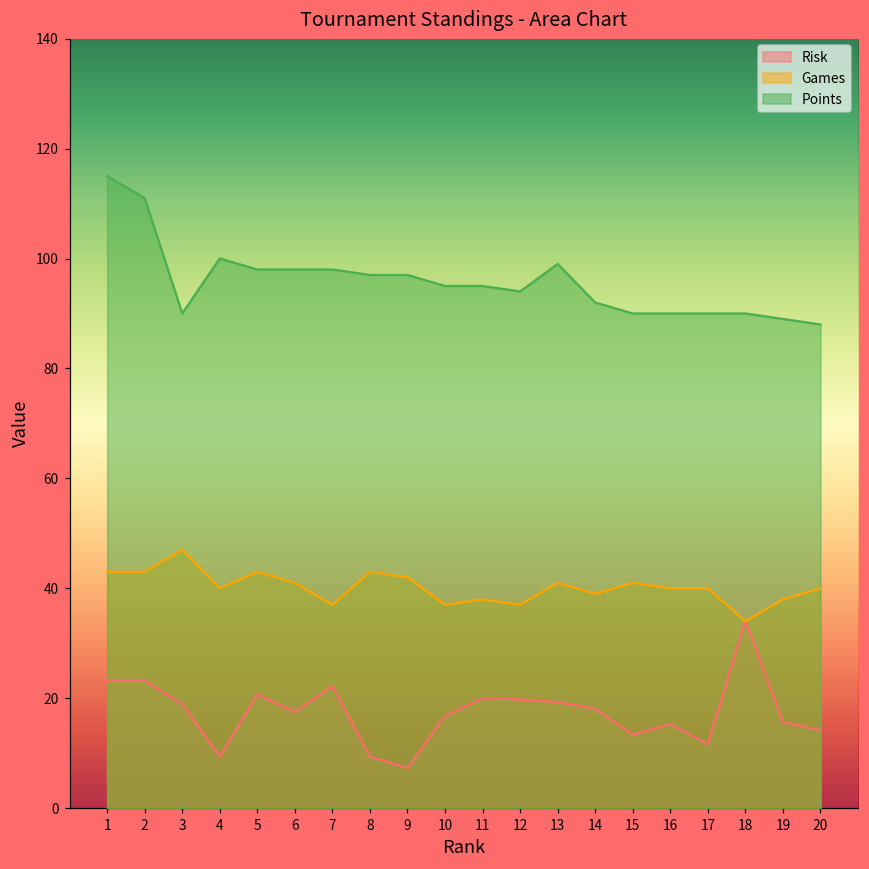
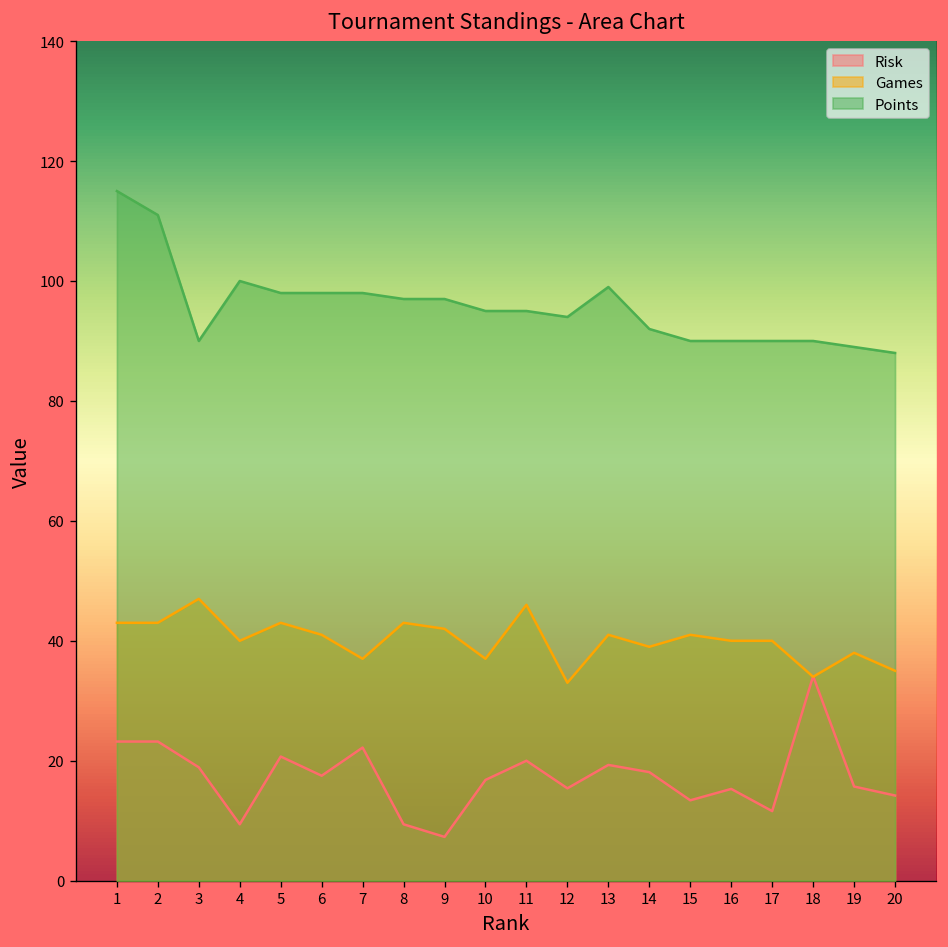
Games, 11: 38 -> 46
Risk, 12: 20 -> 15
Games, 12: 37 -> 33
Games, 20: 40 -> 35
